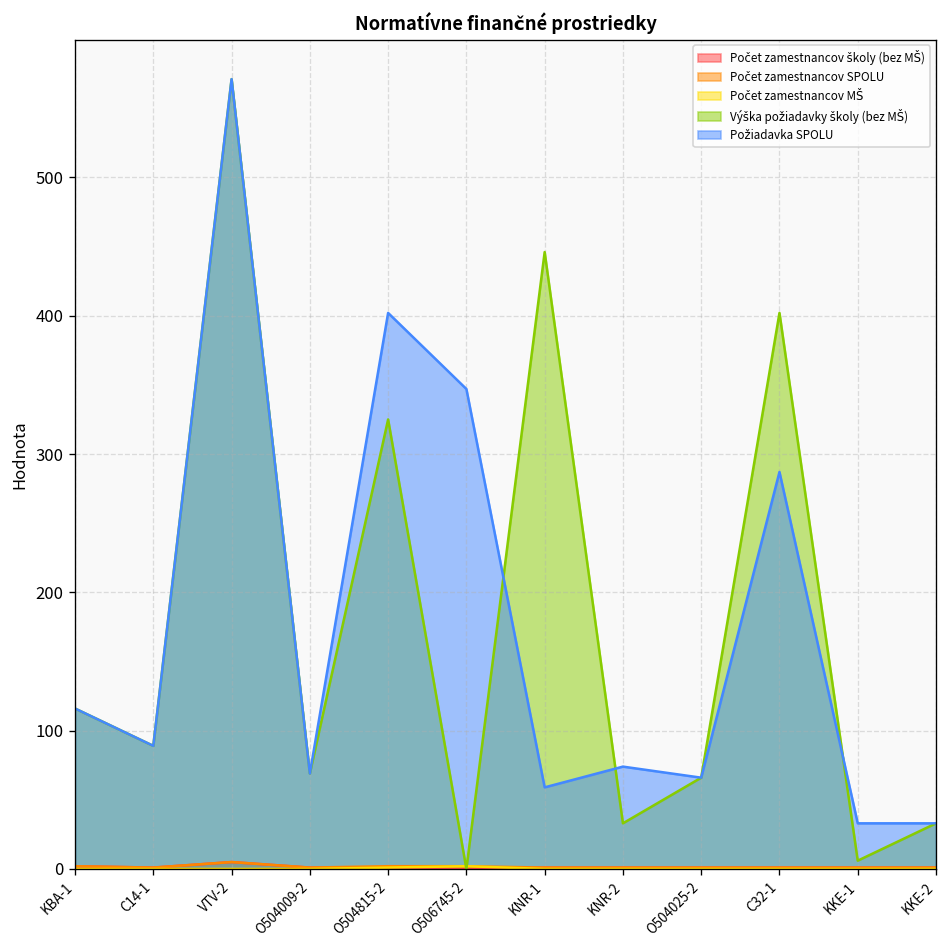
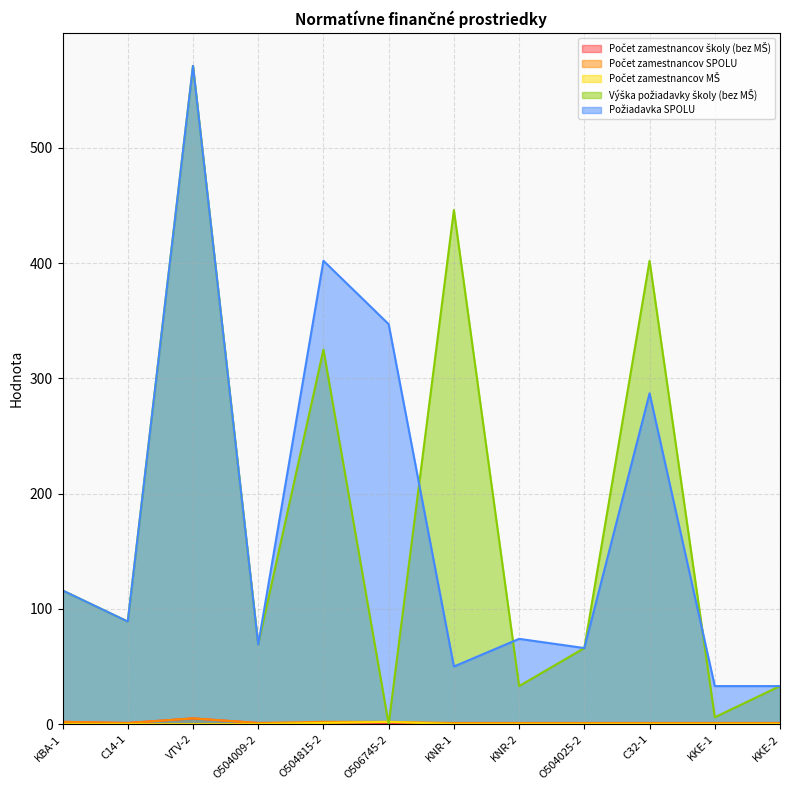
Požiadavka SPOLU, KNR-1: 59 -> 50
